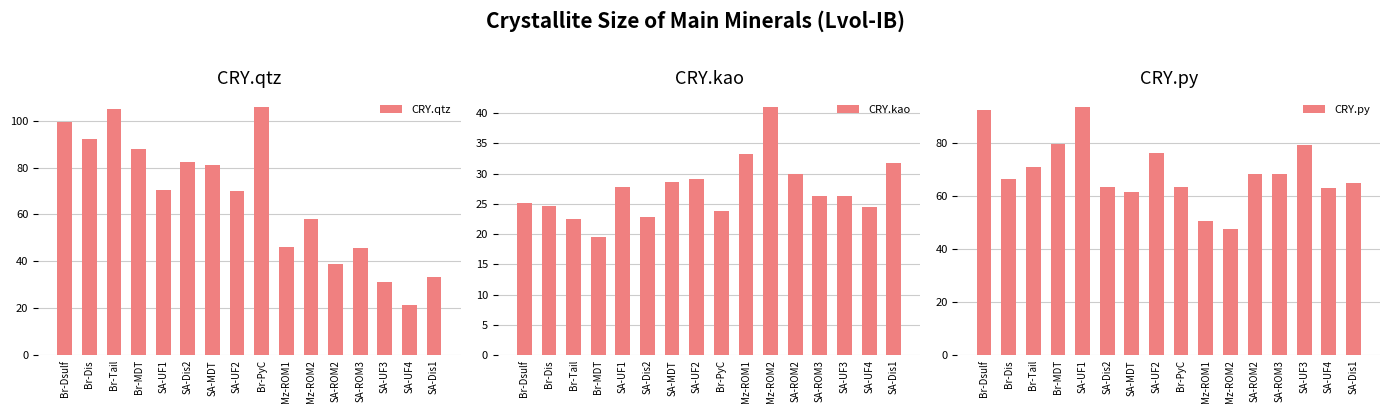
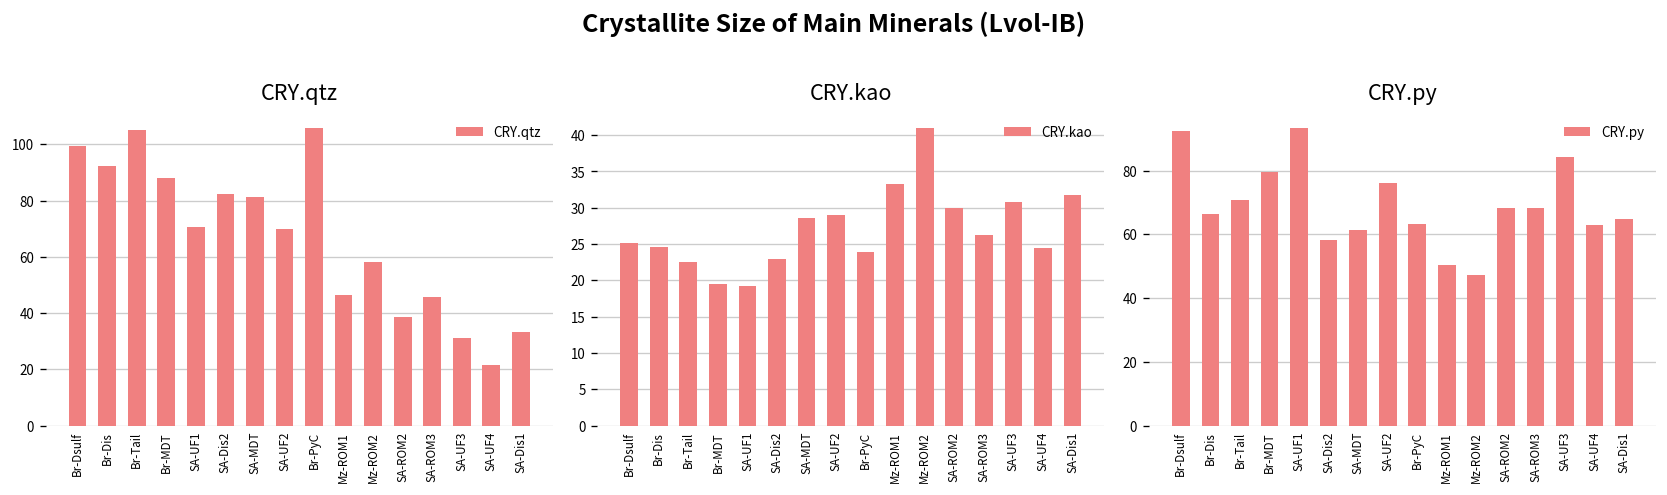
CRY.kao, SA-UF1: 28 -> 19
CRY.kao, SA-UF3: 26 -> 31
CRY.py, SA-Dis2: 63 -> 58
CRY.py, SA-UF3: 79 -> 84
